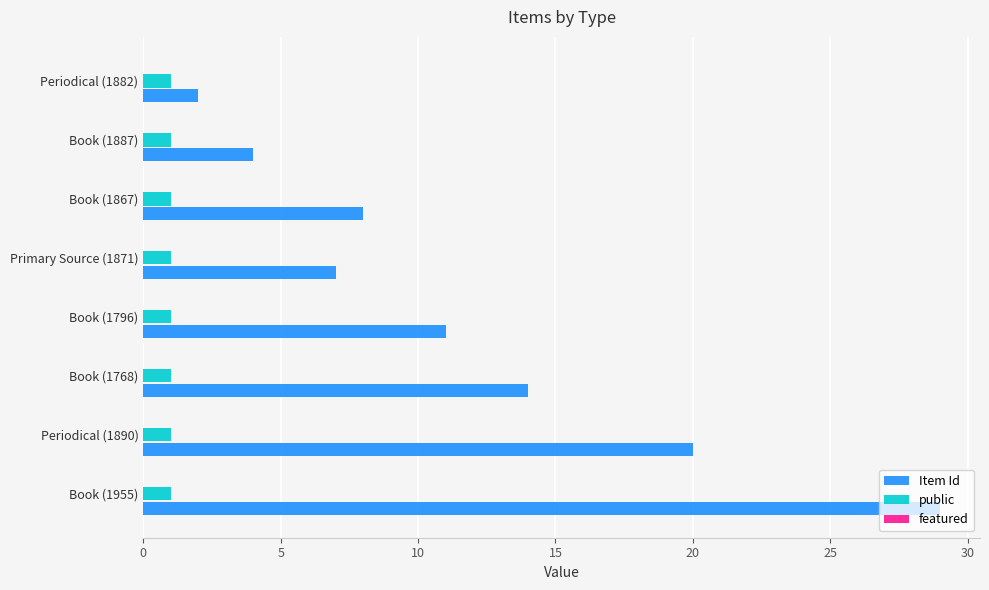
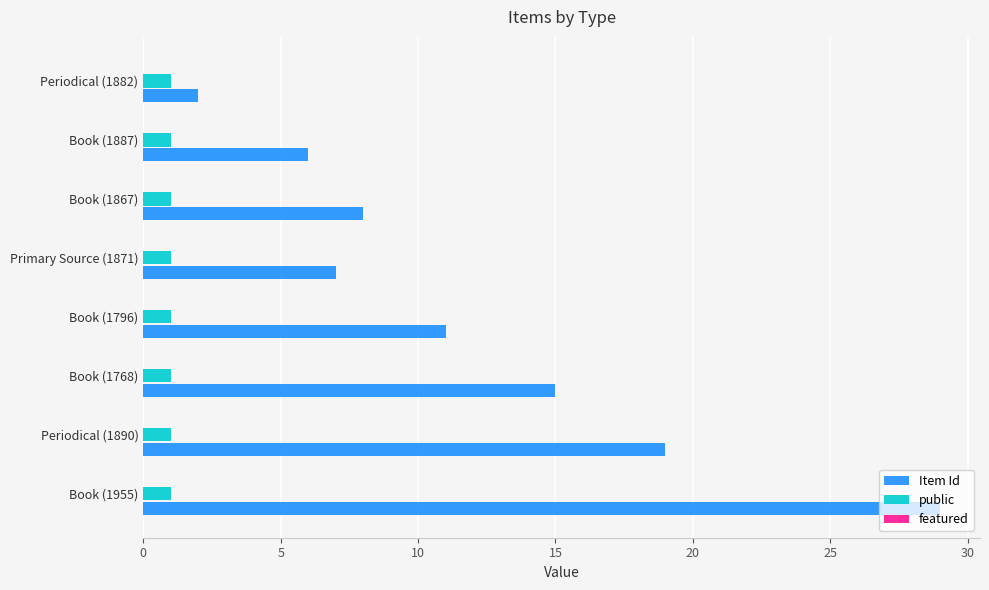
Item Id, Book (1887): 4 -> 6
Item Id, Book (1768): 14 -> 15
Item Id, Periodical (1890): 20 -> 19
